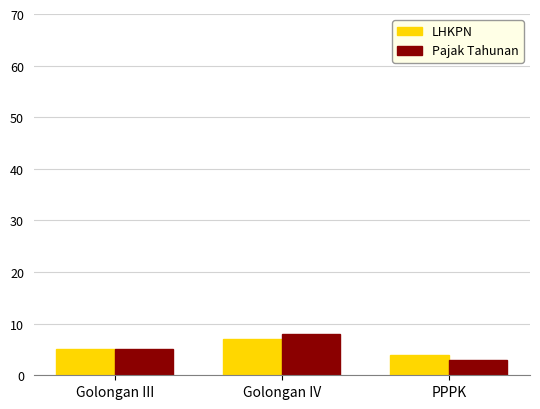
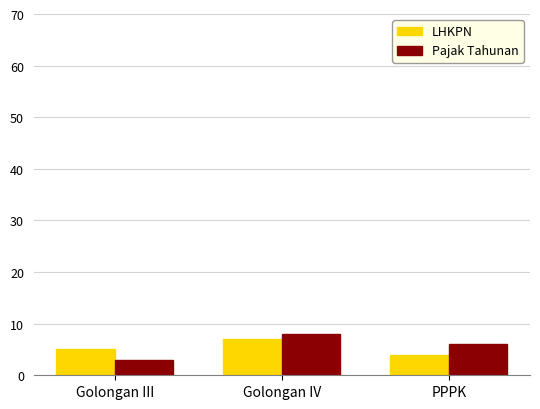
Pajak Tahunan, Golongan III: 5 -> 3
Pajak Tahunan, PPPK: 3 -> 6
